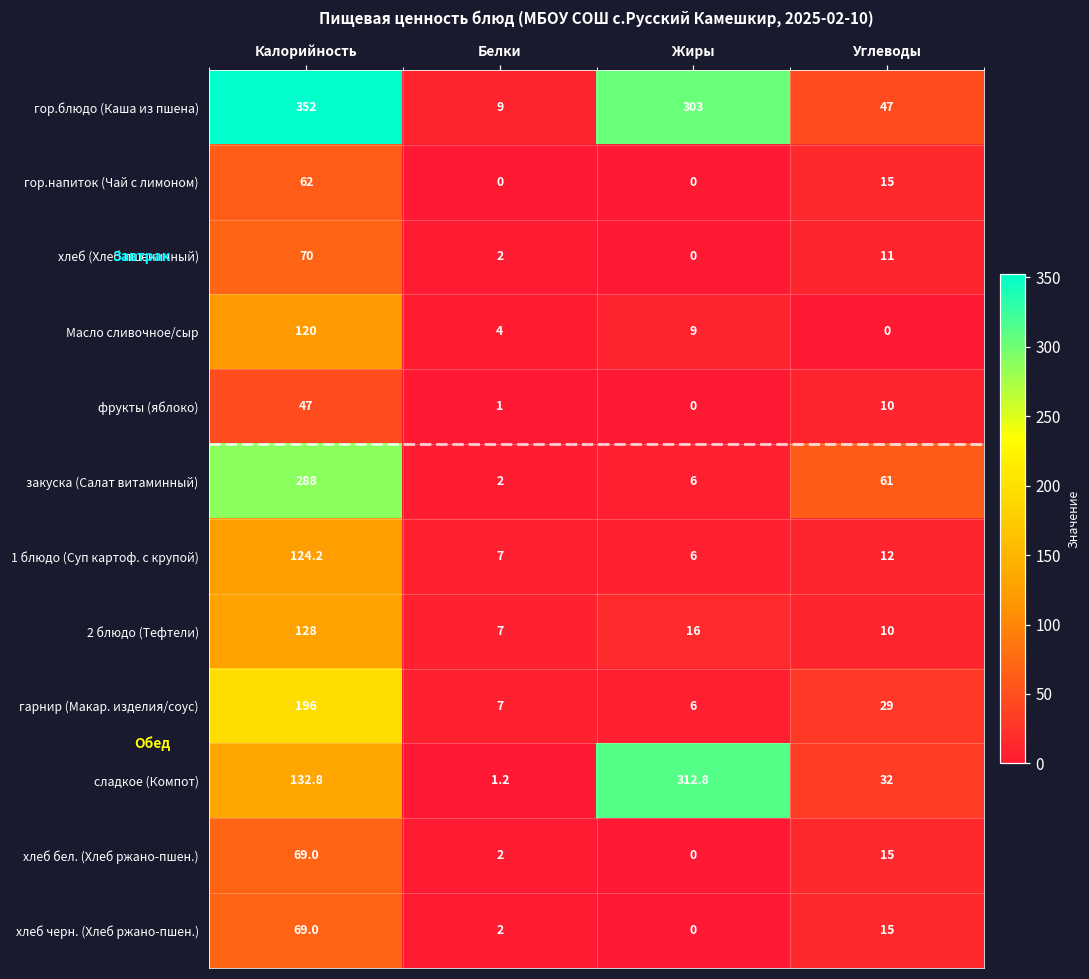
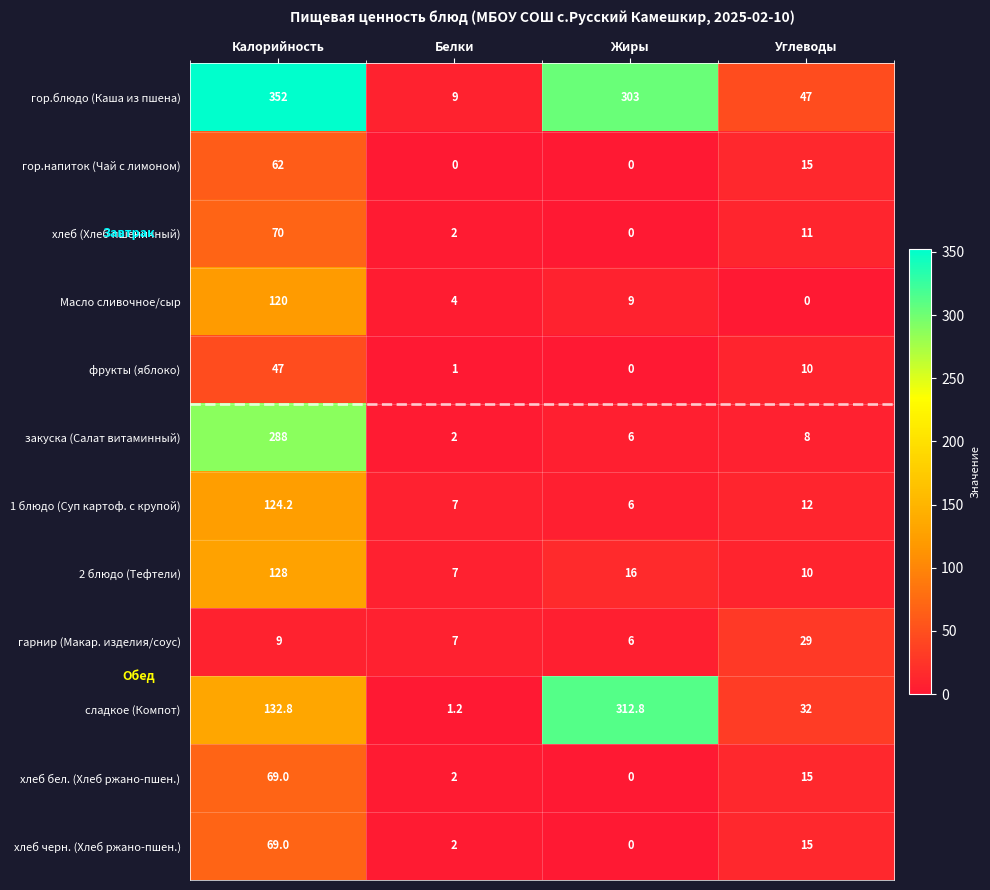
закуска (Салат витаминный), Углеводы: 61 -> 8
гарнир (Макар. изделия/соус), Калорийность: 196 -> 9
